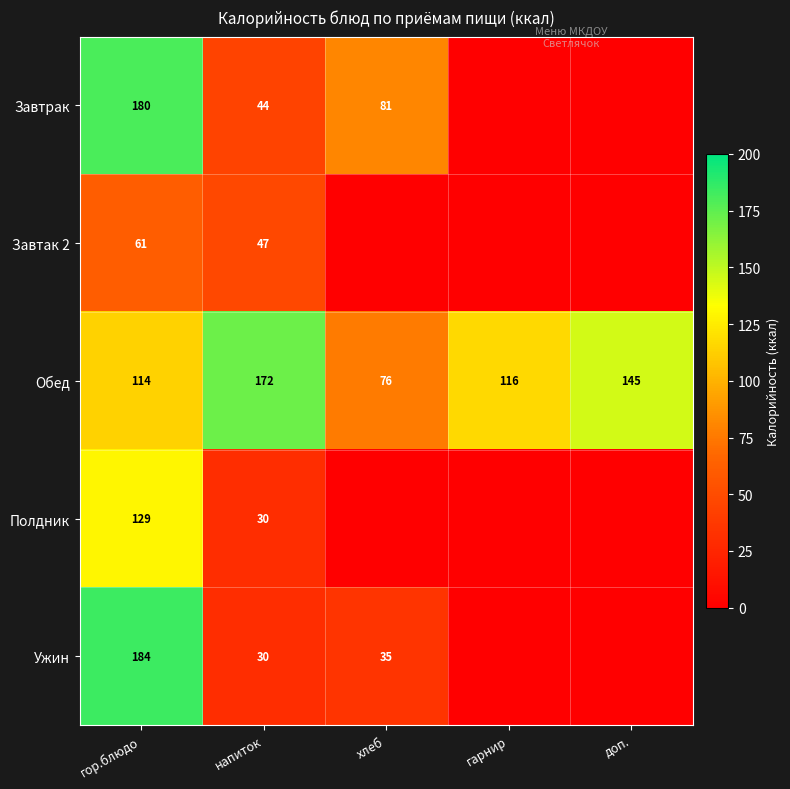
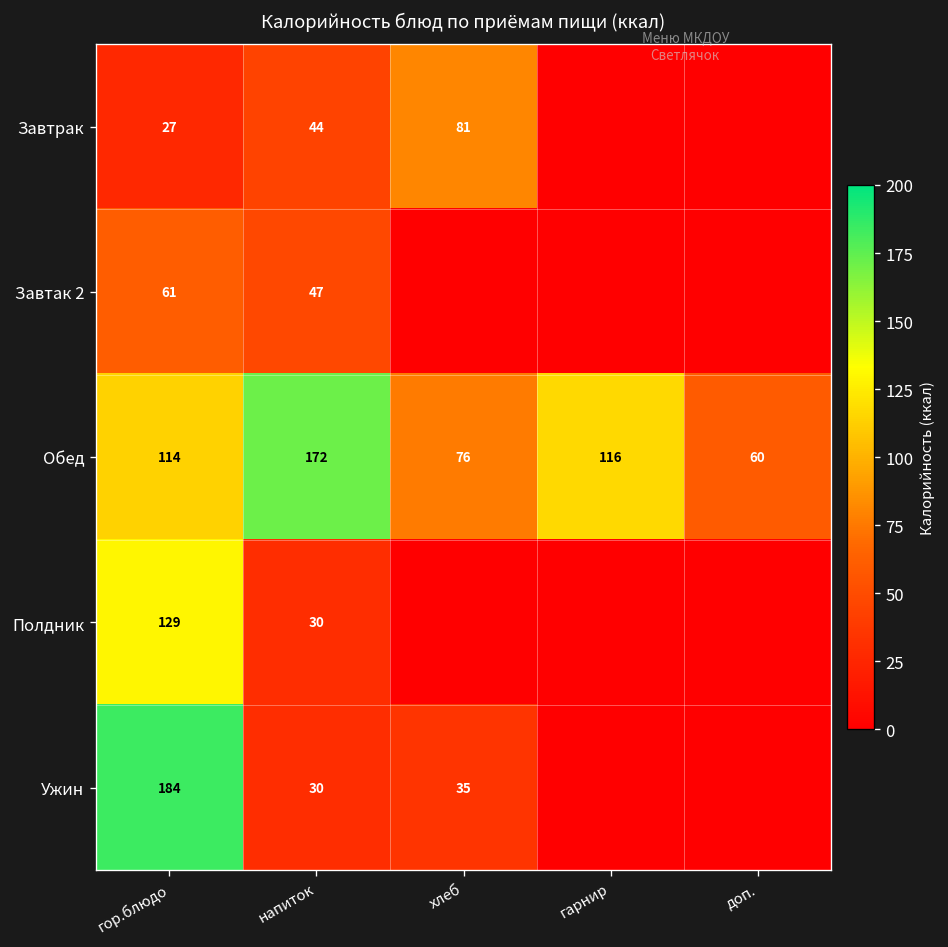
Завтрак, гор.блюдо: 180 -> 27
Обед, доп.: 145 -> 60
